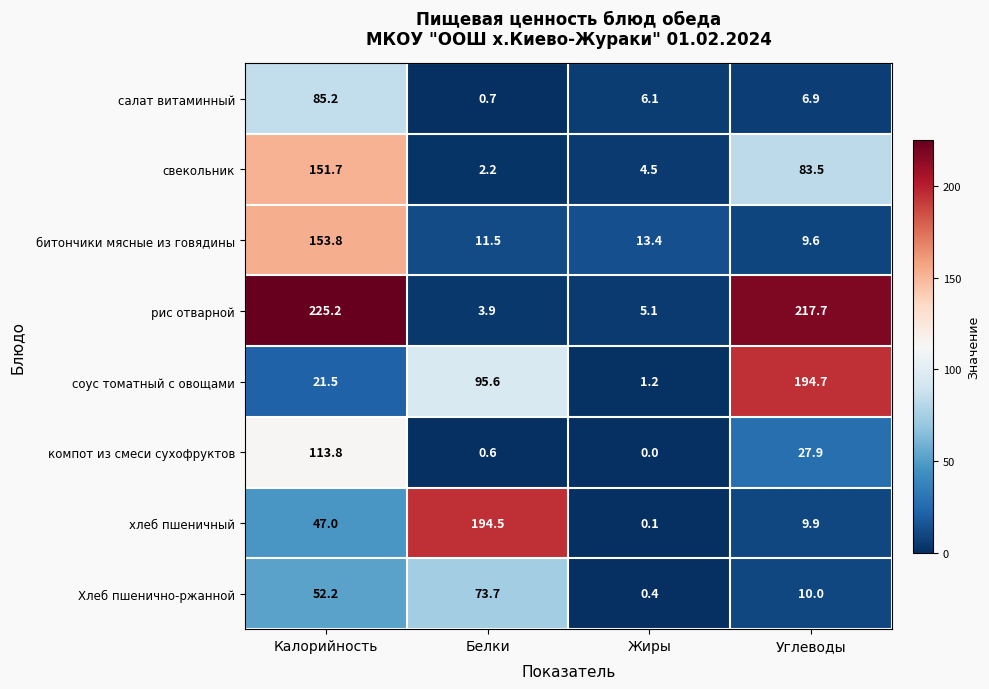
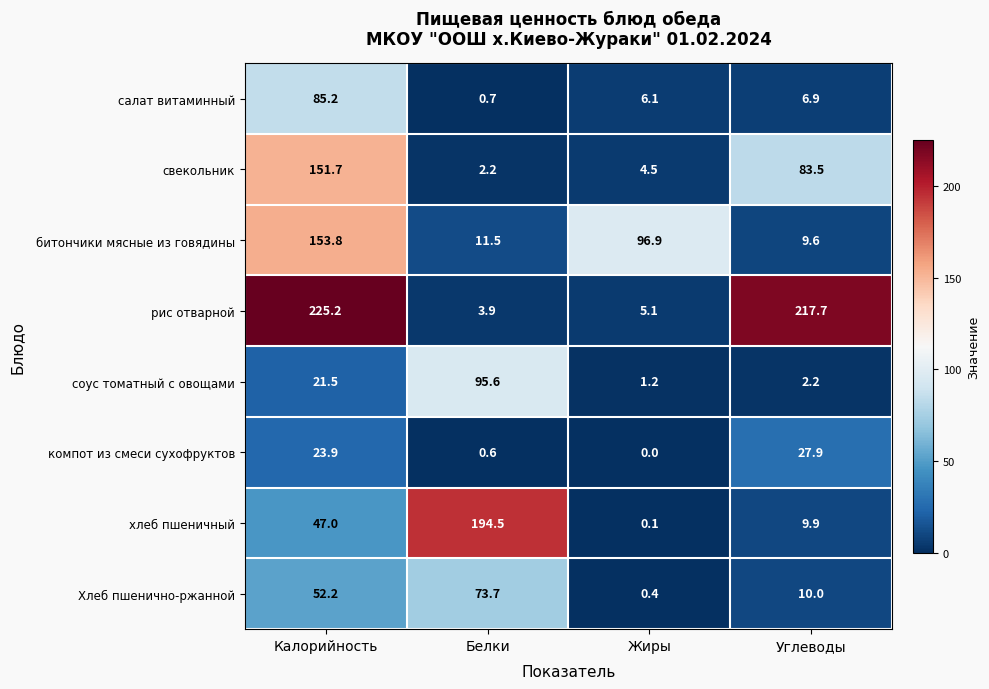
битончики мясные из говядины, Жиры: 13.4 -> 96.9
соус томатный с овощами, Углеводы: 194.7 -> 2.2
компот из смеси сухофруктов, Калорийность: 113.8 -> 23.9
